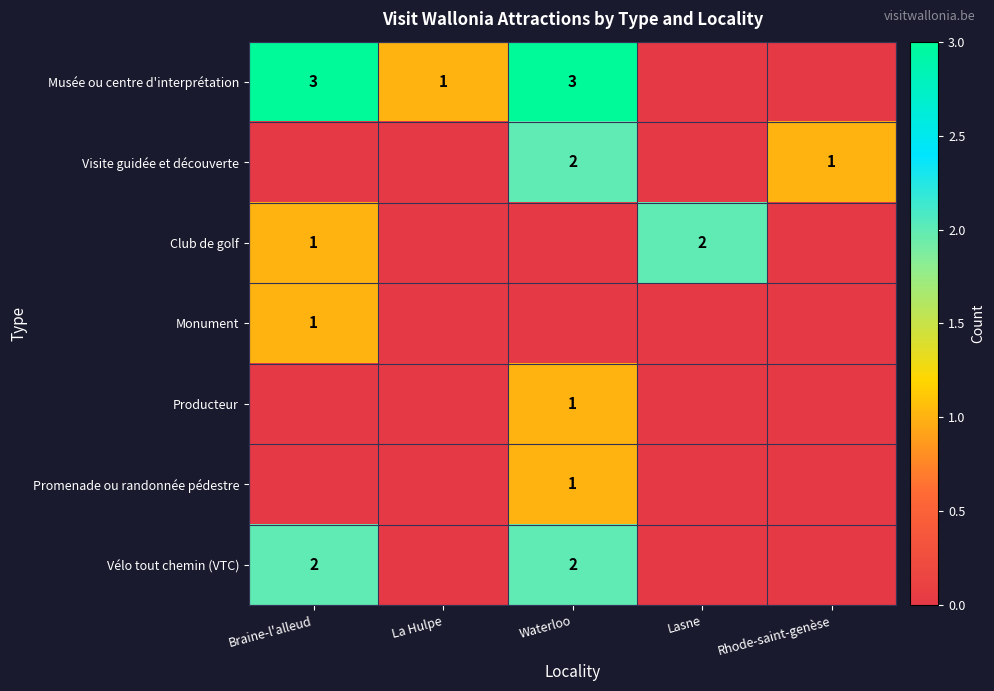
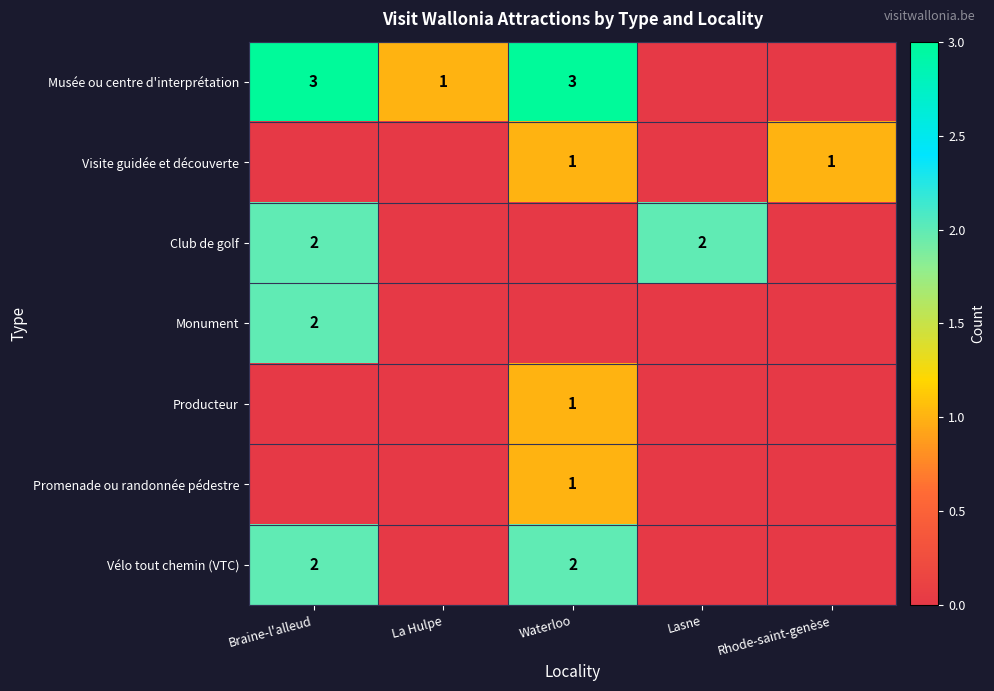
Visite guidée et découverte, Waterloo: 2 -> 1
Club de golf, Braine-l'alleud: 1 -> 2
Monument, Braine-l'alleud: 1 -> 2
